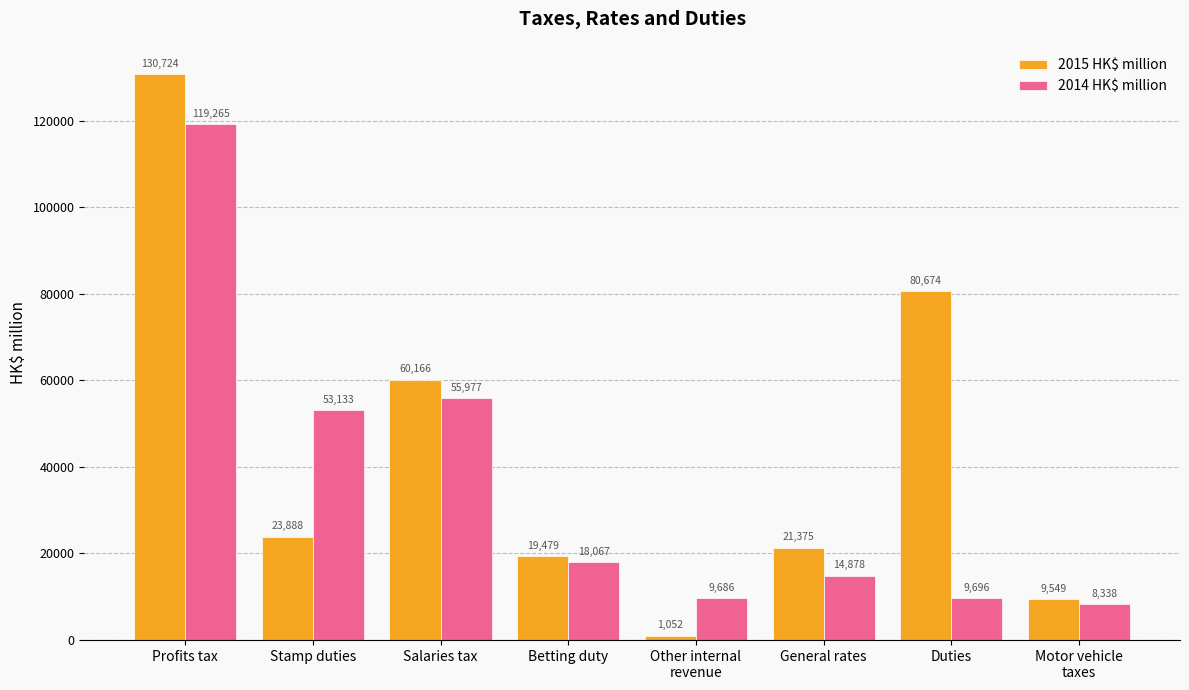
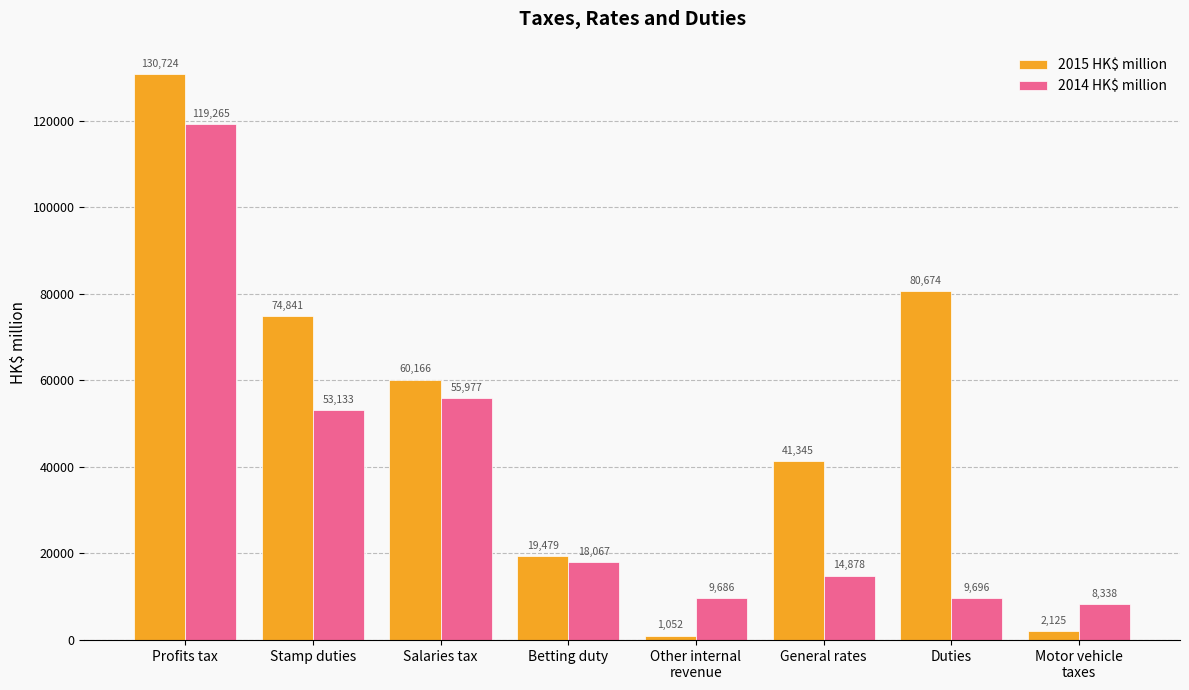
2015 HK$ million, Stamp duties: 23,888 -> 74,841
2015 HK$ million, General rates: 21,375 -> 41,345
2015 HK$ million, Motor vehicle taxes: 9,549 -> 2,125
